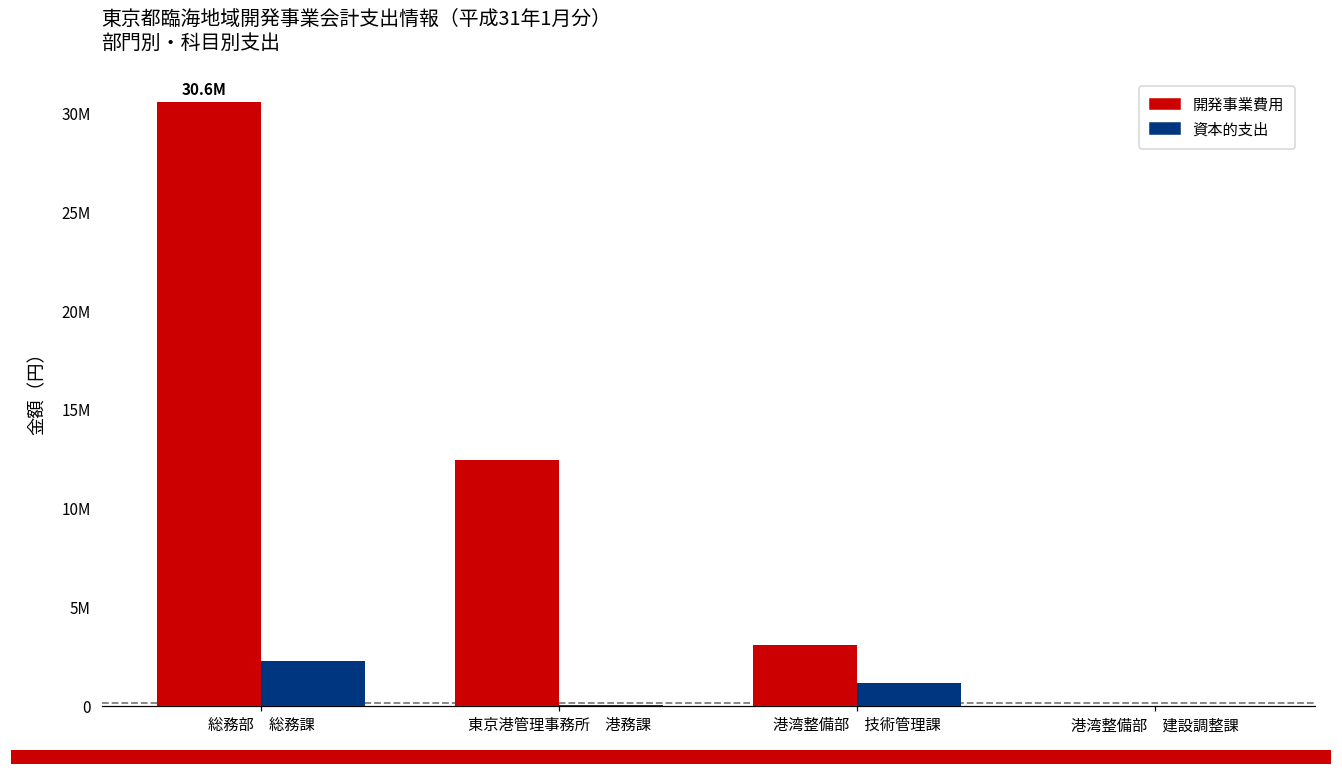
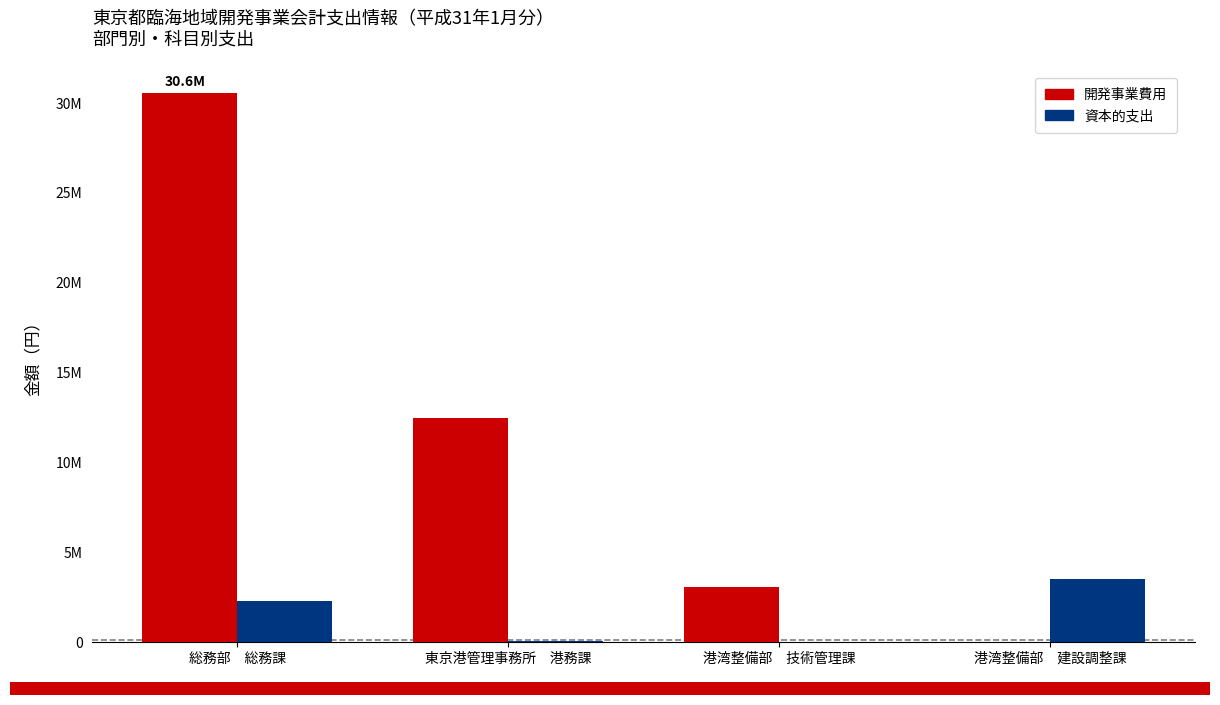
資本的支出, 港湾整備部 技術管理課: 1200000 -> 0
資本的支出, 港湾整備部 建設調整課: 0 -> 3500000
